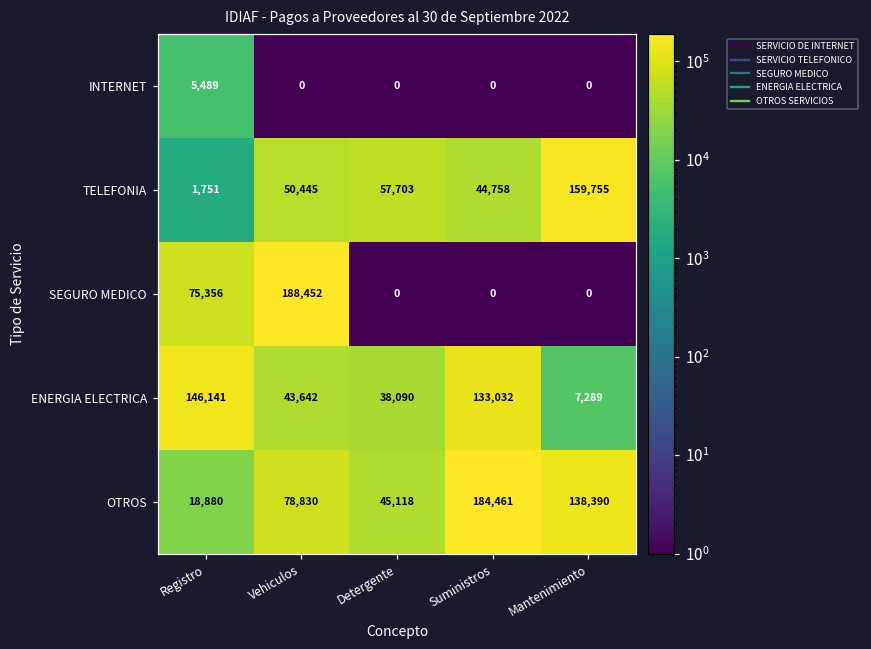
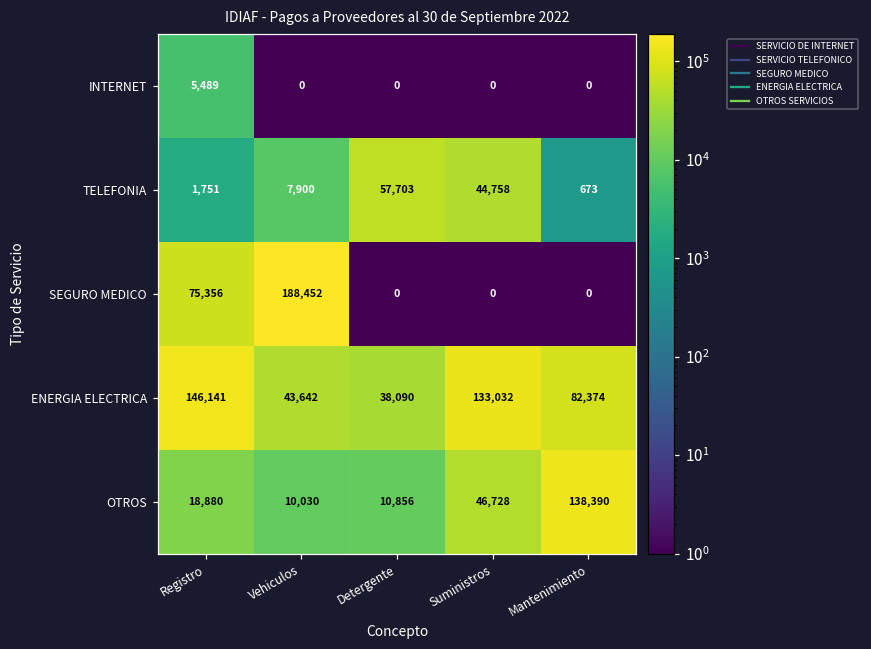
TELEFONIA, Vehiculos: 50,445 -> 7,900
TELEFONIA, Mantenimiento: 159,755 -> 673
ENERGIA ELECTRICA, Mantenimiento: 7,289 -> 82,374
OTROS, Vehiculos: 78,830 -> 10,030
OTROS, Detergente: 45,118 -> 10,856
OTROS, Suministros: 184,461 -> 46,728
